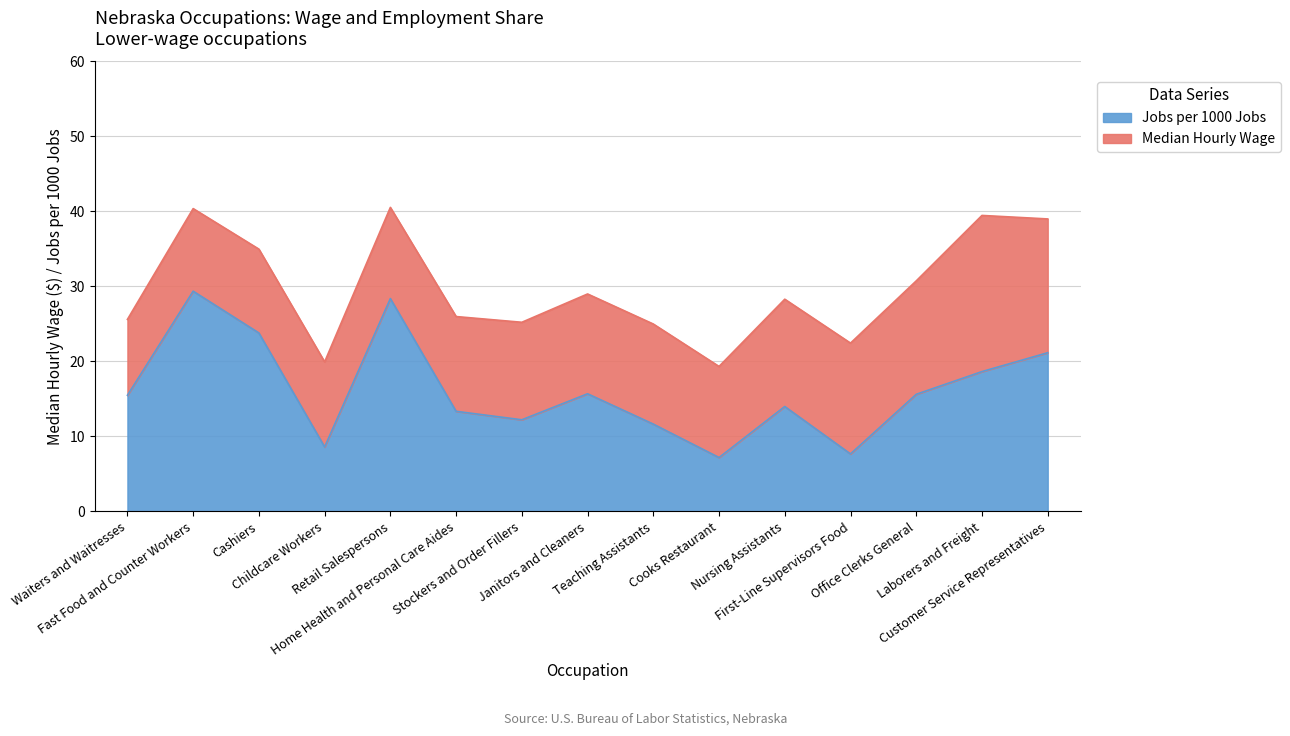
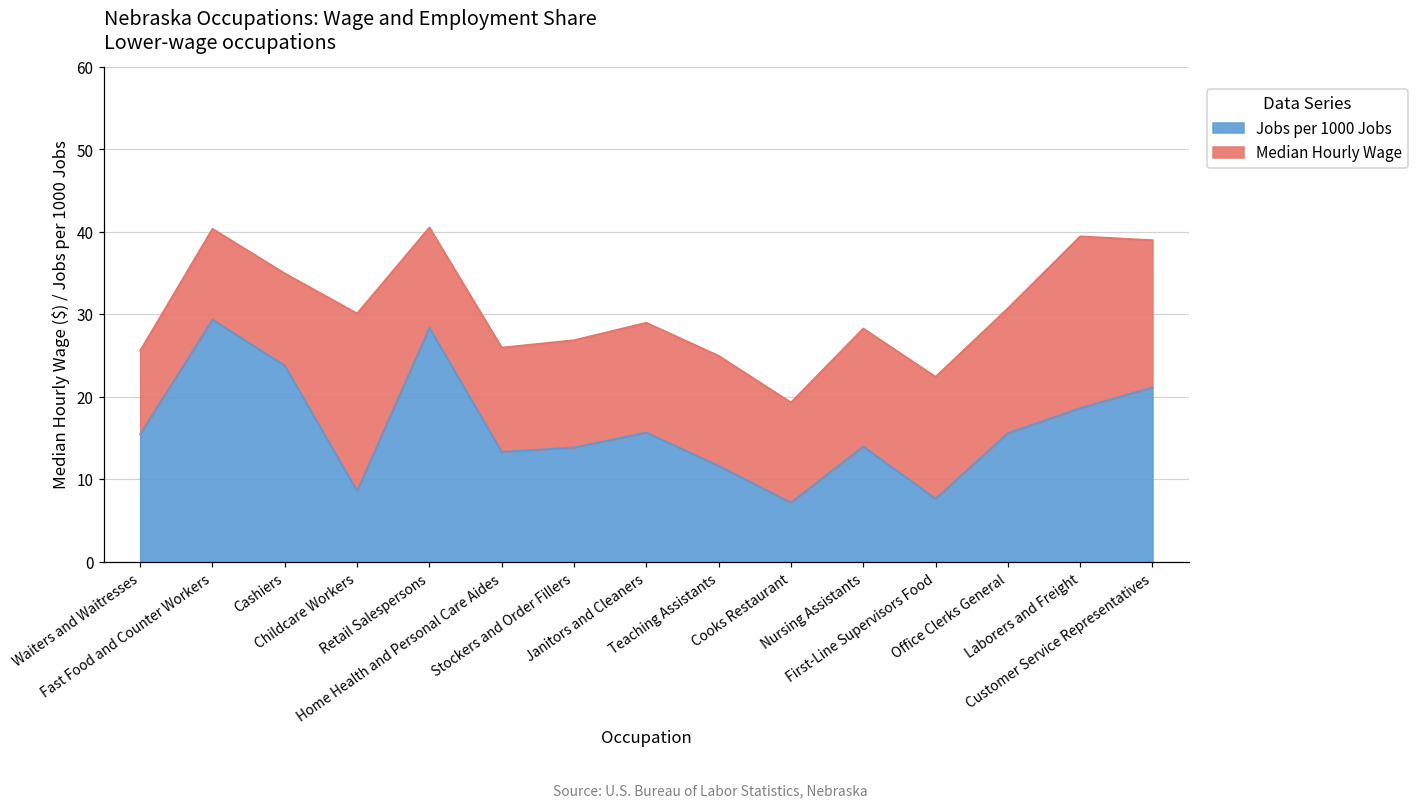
Median Hourly Wage, Childcare Workers: 11 -> 22
Jobs per 1000 Jobs, Stockers and Order Fillers: 12 -> 14
